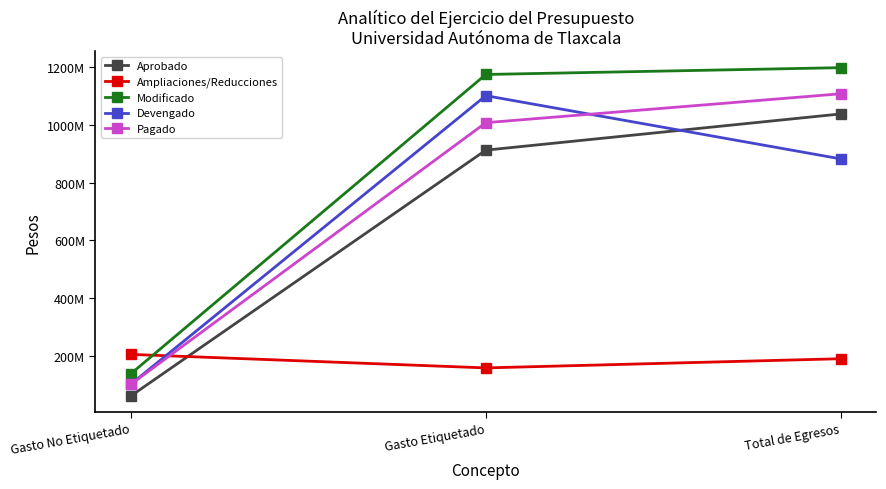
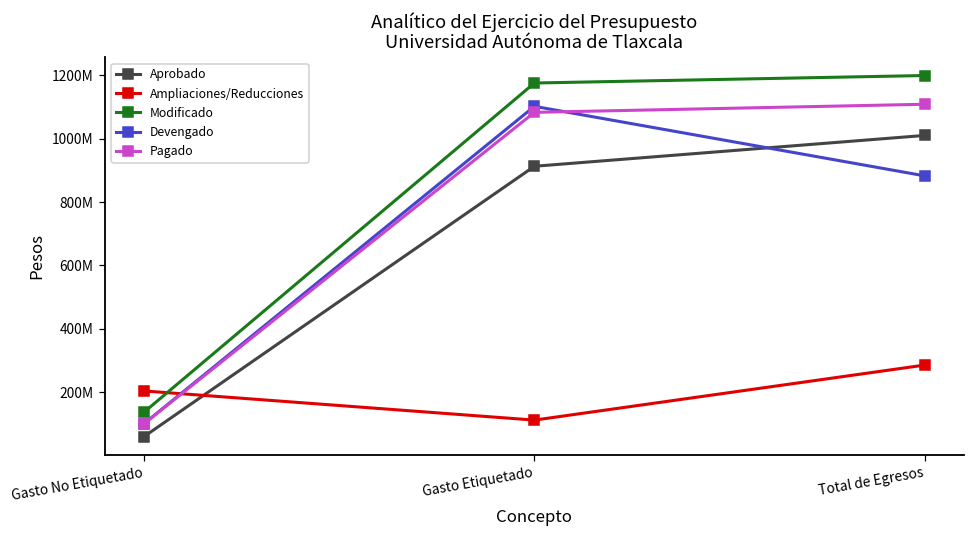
Ampliaciones/Reducciones, Gasto Etiquetado: 160000000 -> 110000000
Pagado, Gasto Etiquetado: 1010000000 -> 1080000000
Aprobado, Total de Egresos: 1040000000 -> 1010000000
Ampliaciones/Reducciones, Total de Egresos: 190000000 -> 290000000
